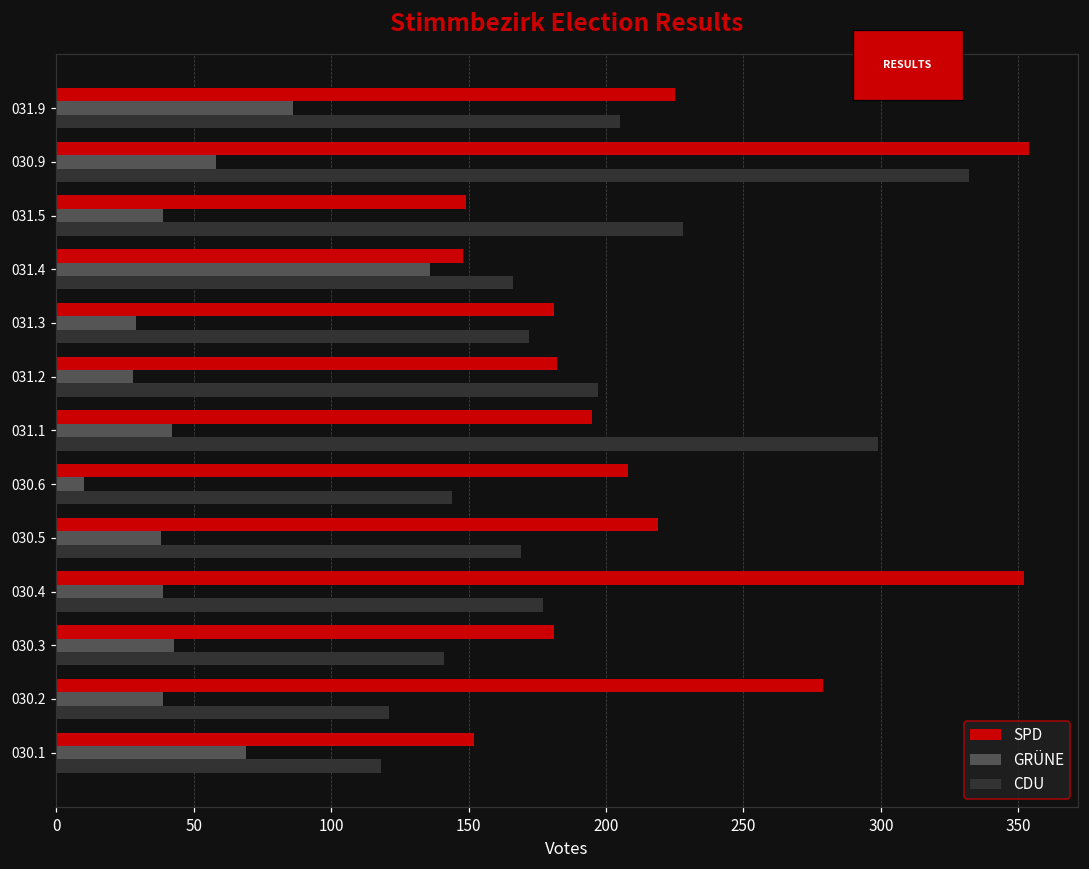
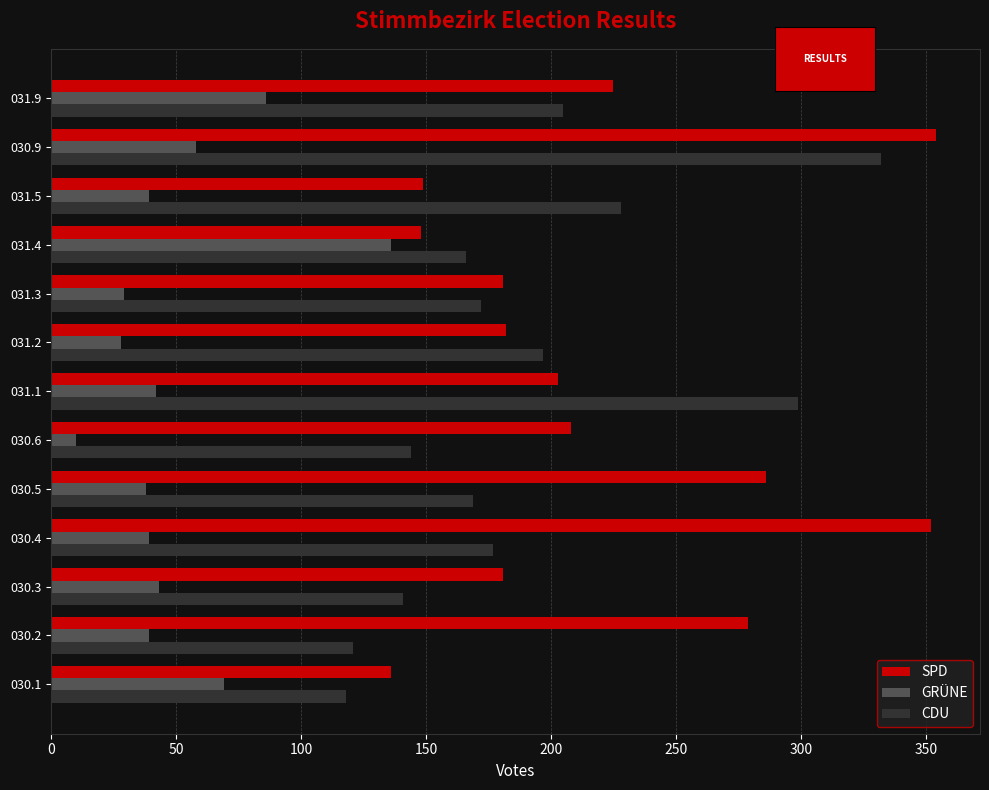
SPD, 031.1: 195 -> 203
SPD, 030.5: 219 -> 286
SPD, 030.1: 152 -> 136
